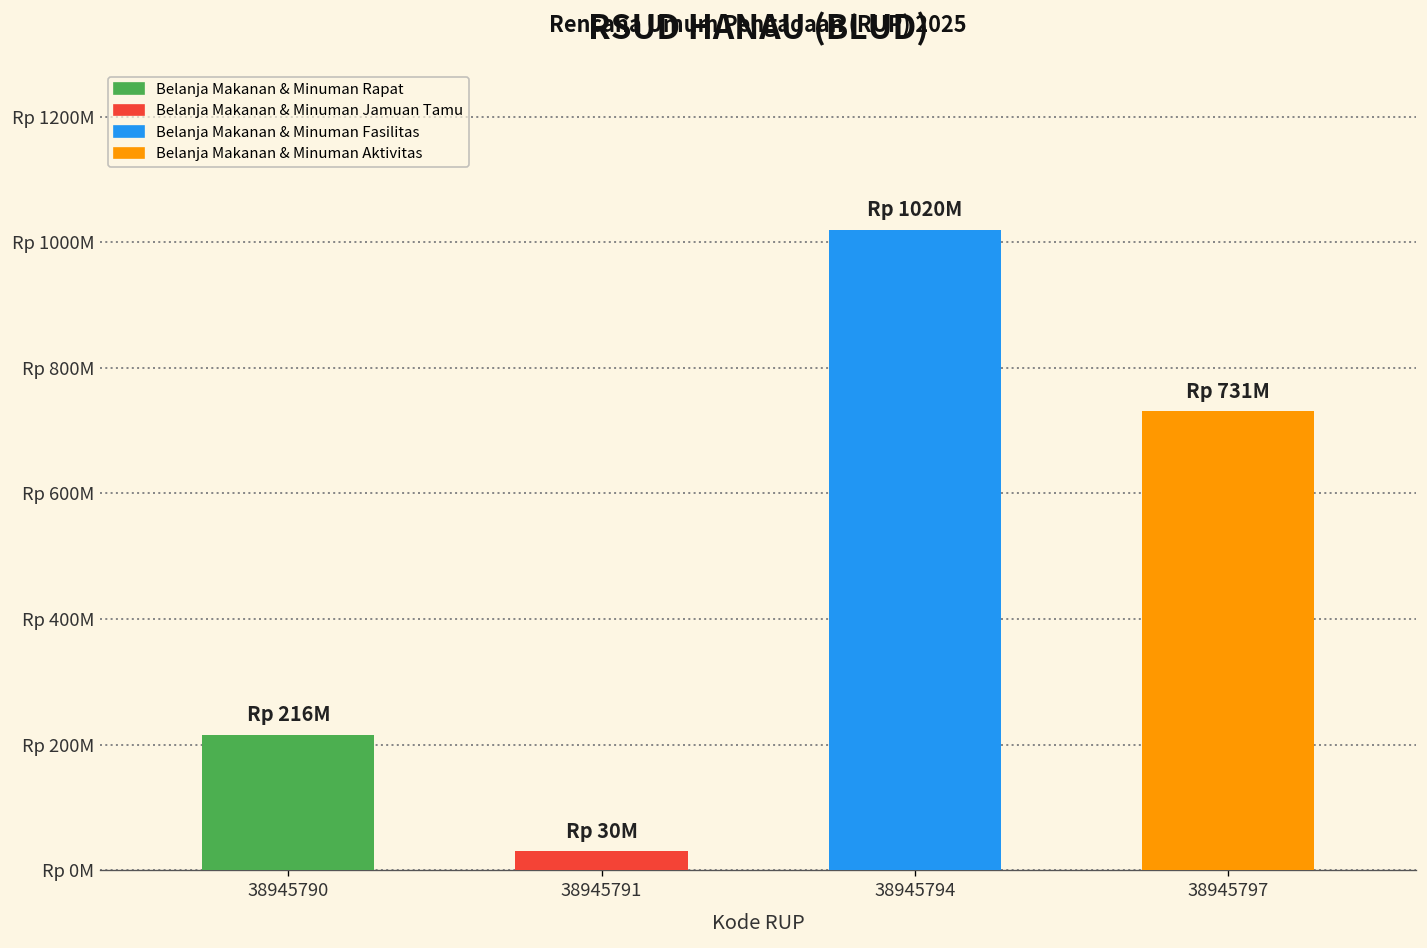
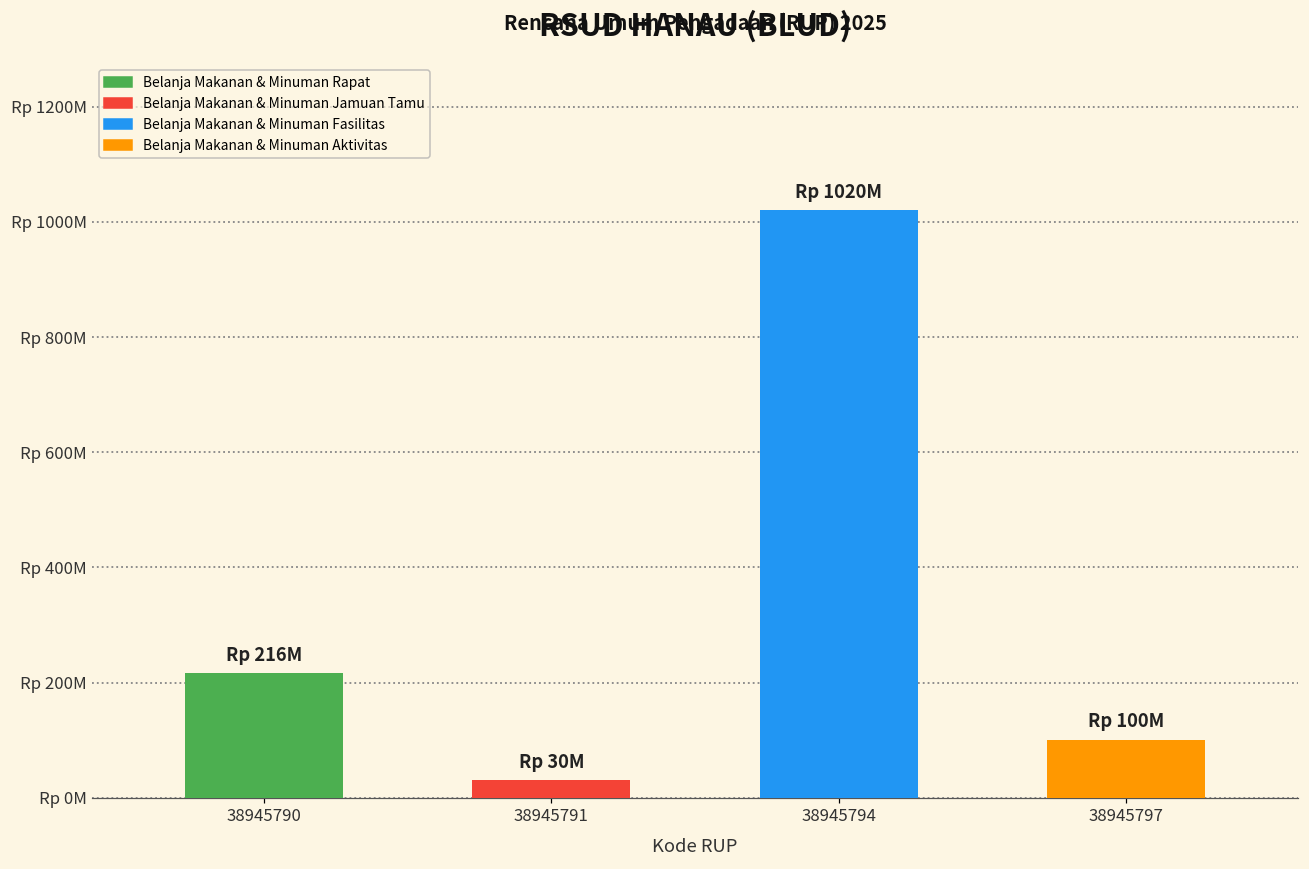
38945797: 731M -> 100M
